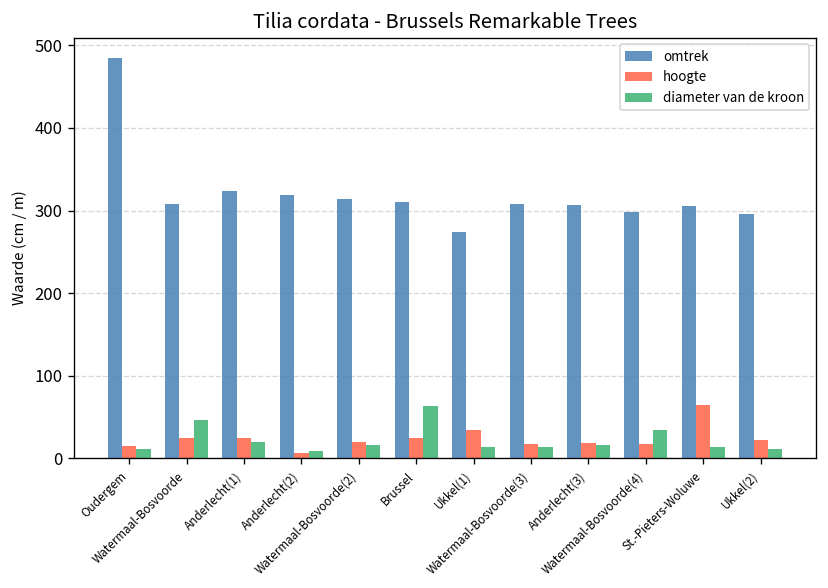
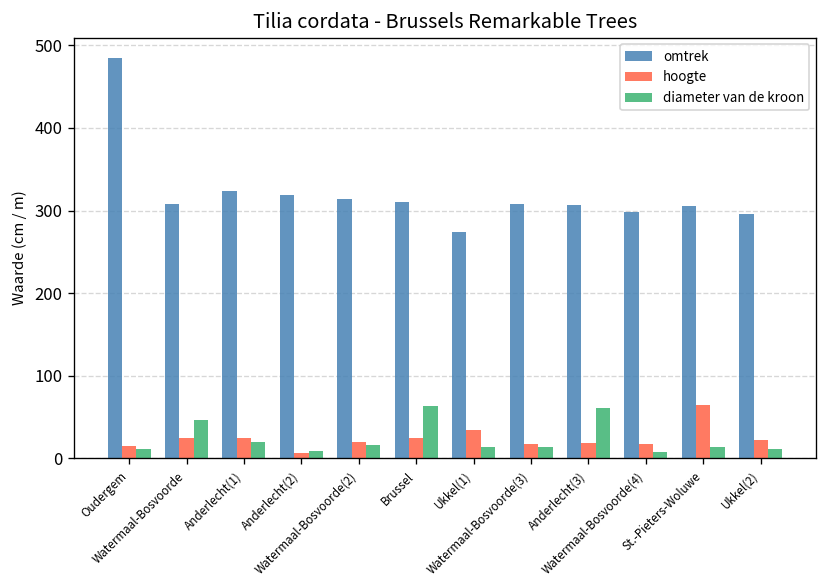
diameter van de kroon, Anderlecht(3): 20 -> 60
diameter van de kroon, Watermaal-Bosvoorde(4): 40 -> 10
